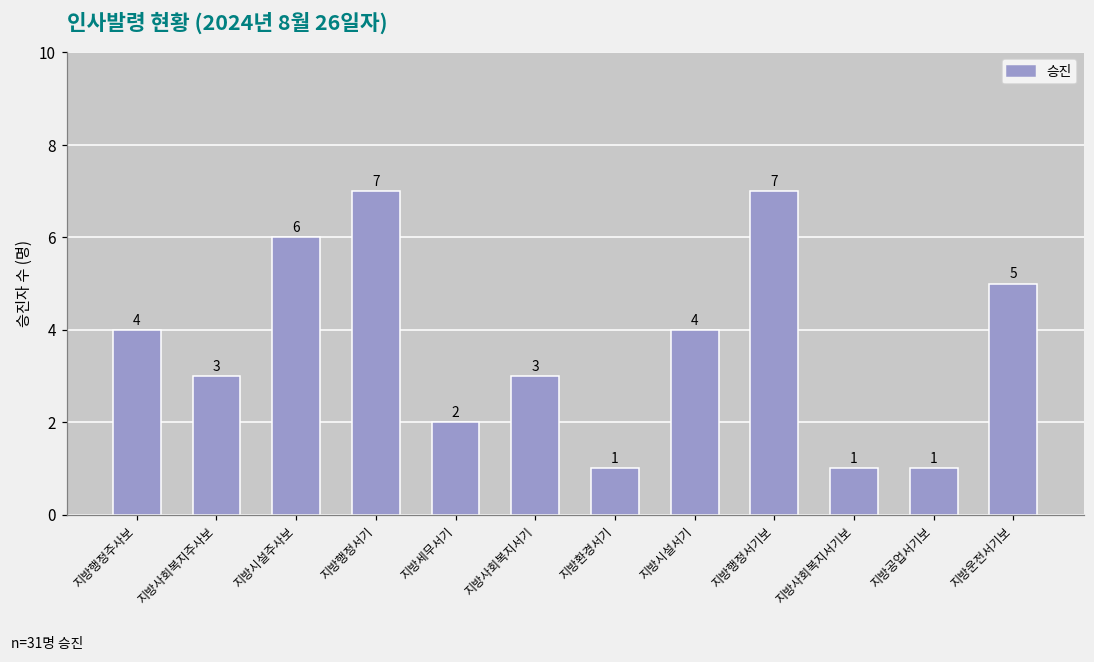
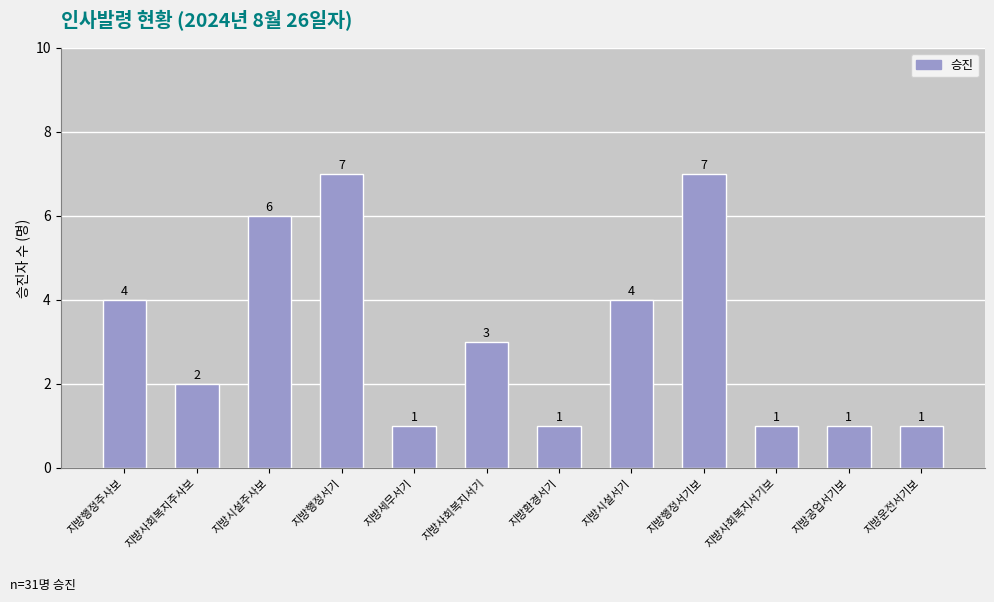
지방사회복지주사보: 3 -> 2
지방세무서기: 2 -> 1
지방운전서기보: 5 -> 1
